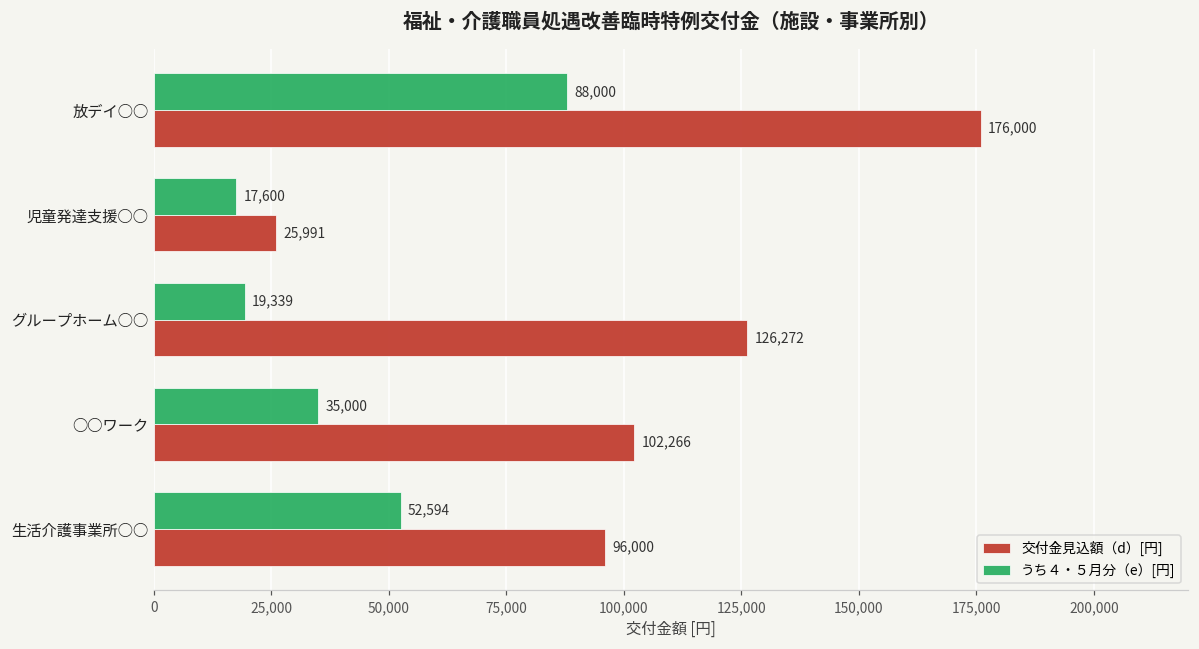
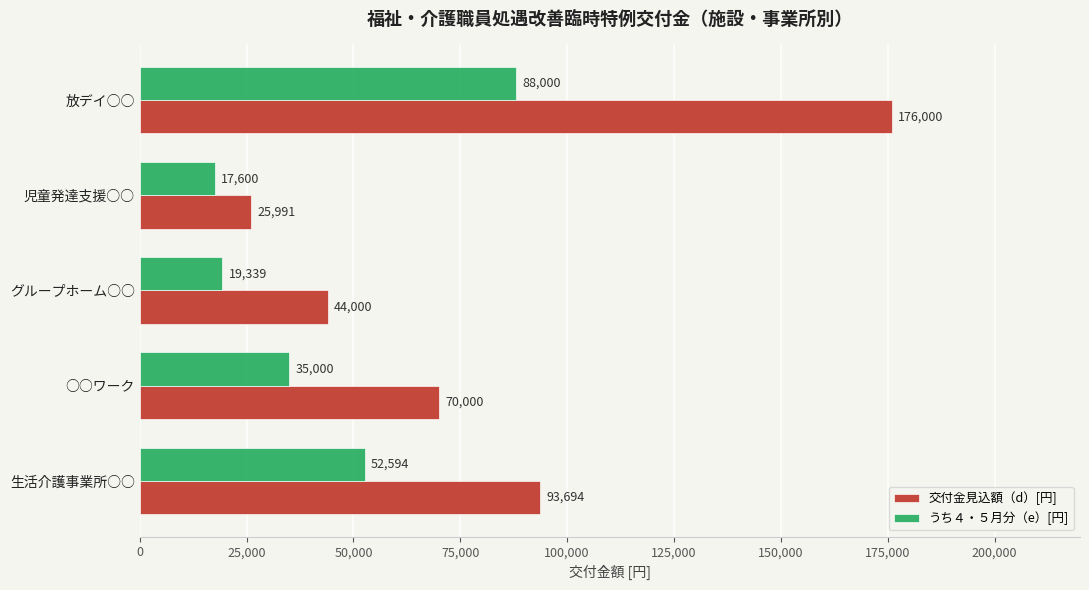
交付金見込額（d）[円], グループホーム○○: 126,272 -> 44,000
交付金見込額（d）[円], ○○ワーク: 102,266 -> 70,000
交付金見込額（d）[円], 生活介護事業所○○: 96,000 -> 93,694
